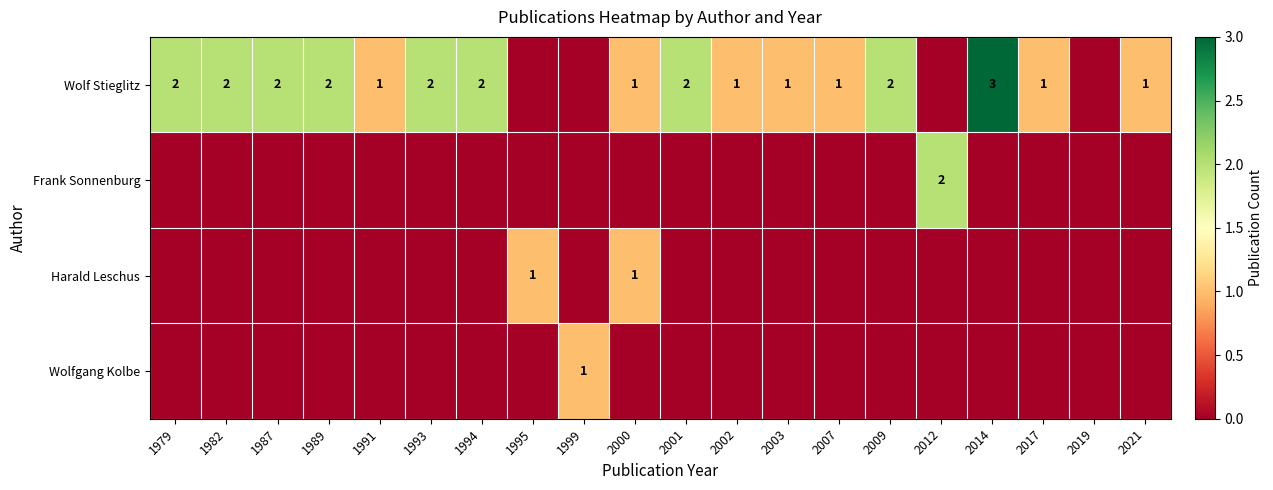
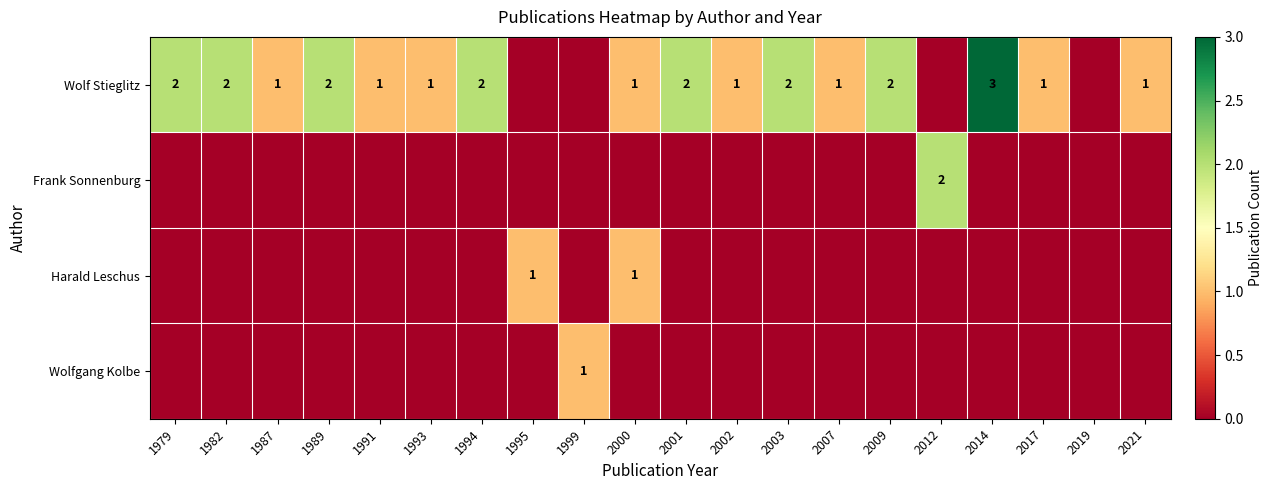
Wolf Stieglitz, 1987: 2 -> 1
Wolf Stieglitz, 1993: 2 -> 1
Wolf Stieglitz, 2003: 1 -> 2
